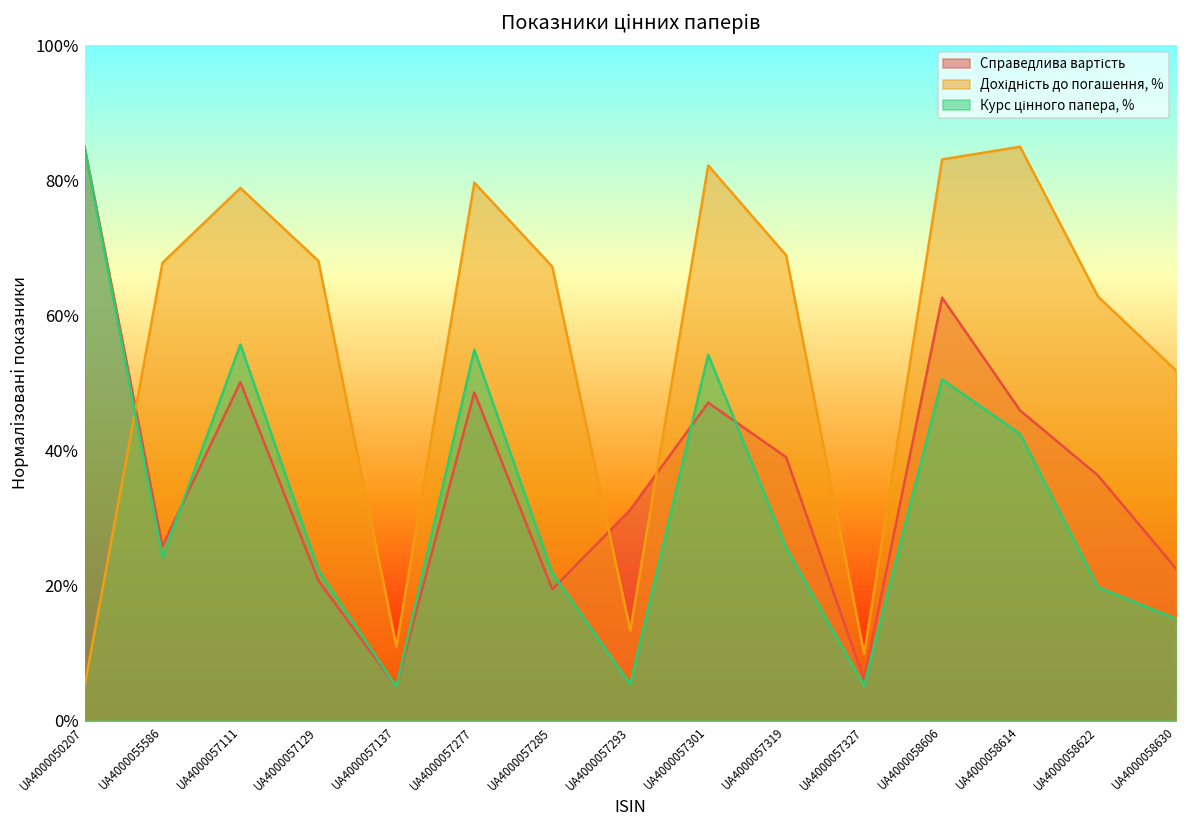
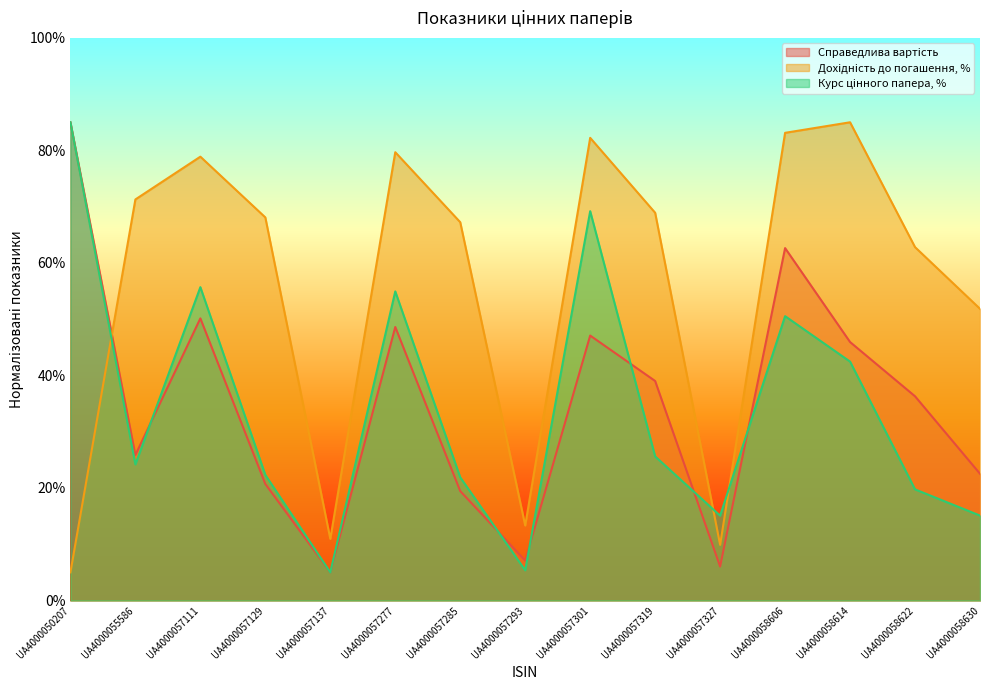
Дохідність до погашення, %, UA4000055586: 68% -> 71%
Справедлива вартість, UA4000057293: 31% -> 7%
Курс цінного папера, %, UA4000057301: 54% -> 69%
Курс цінного папера, %, UA4000057327: 5% -> 15%
